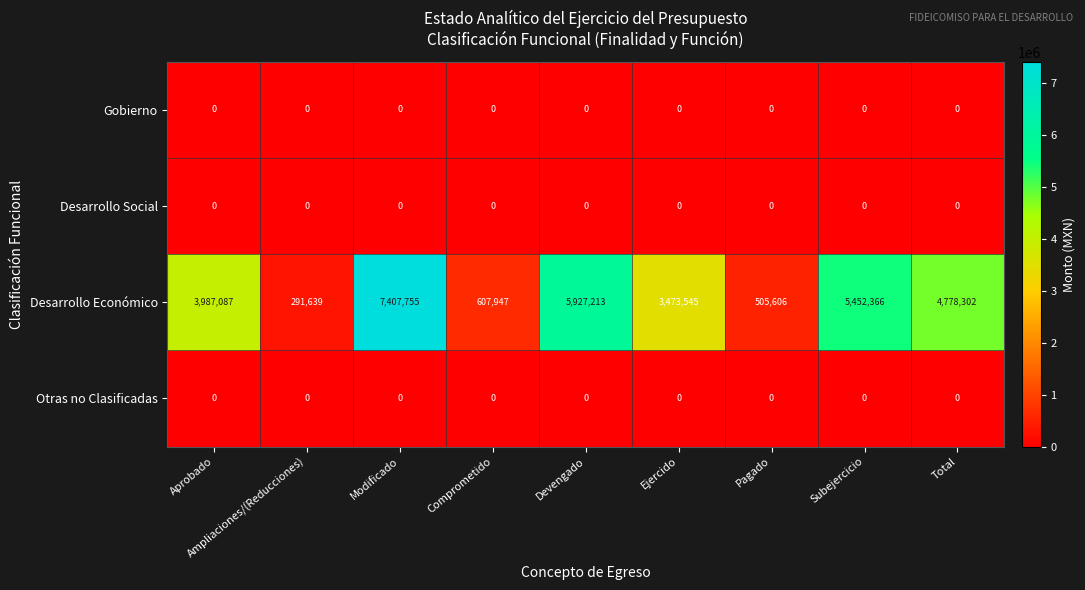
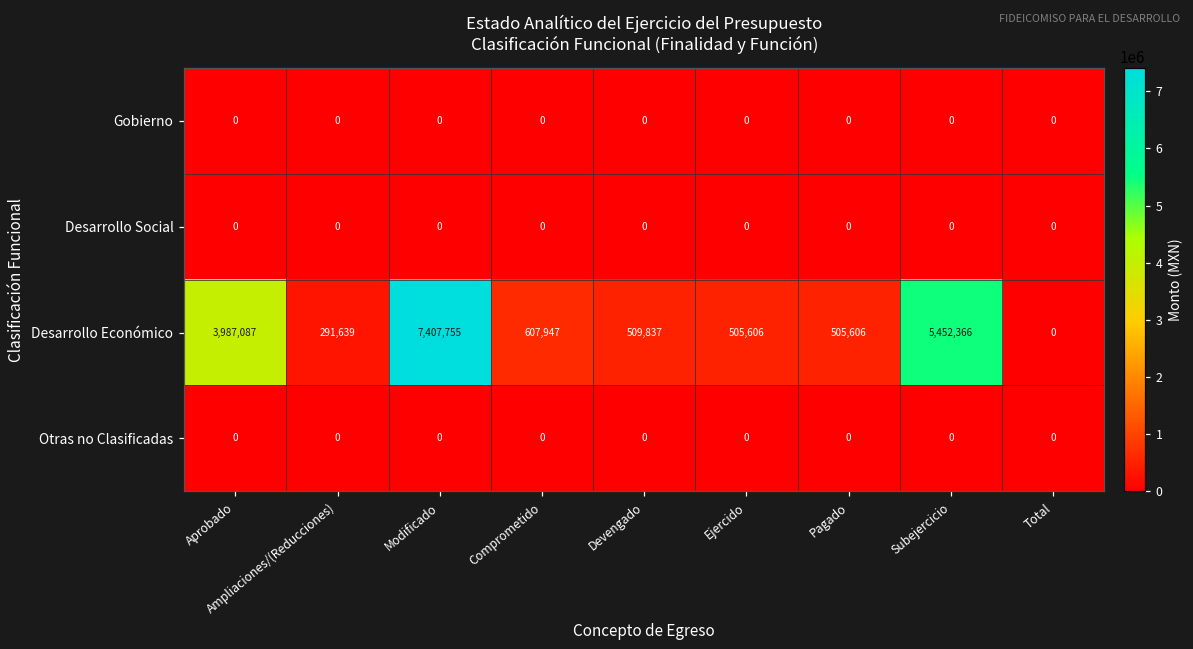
Desarrollo Económico, Devengado: 5,927,213 -> 509,837
Desarrollo Económico, Ejercido: 3,473,545 -> 505,606
Desarrollo Económico, Total: 4,778,302 -> 0
